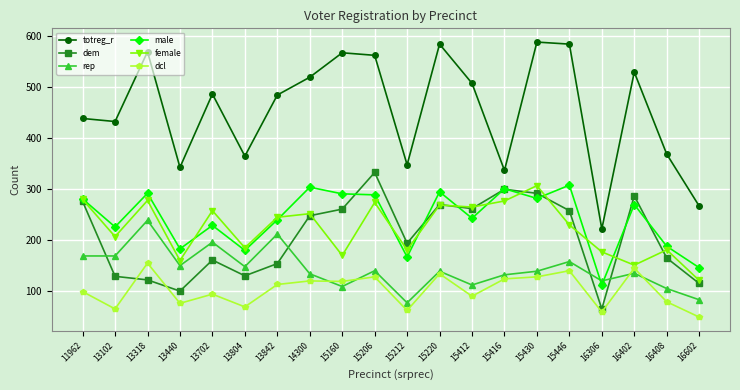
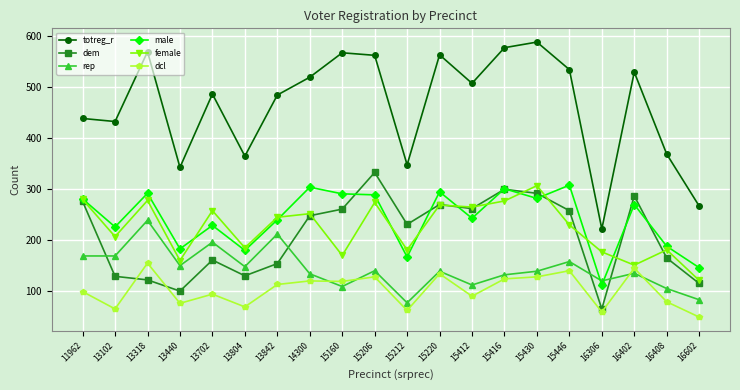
dem, 15212: 190 -> 230
totreg_r, 15220: 590 -> 560
totreg_r, 15416: 340 -> 580
totreg_r, 15446: 590 -> 540
